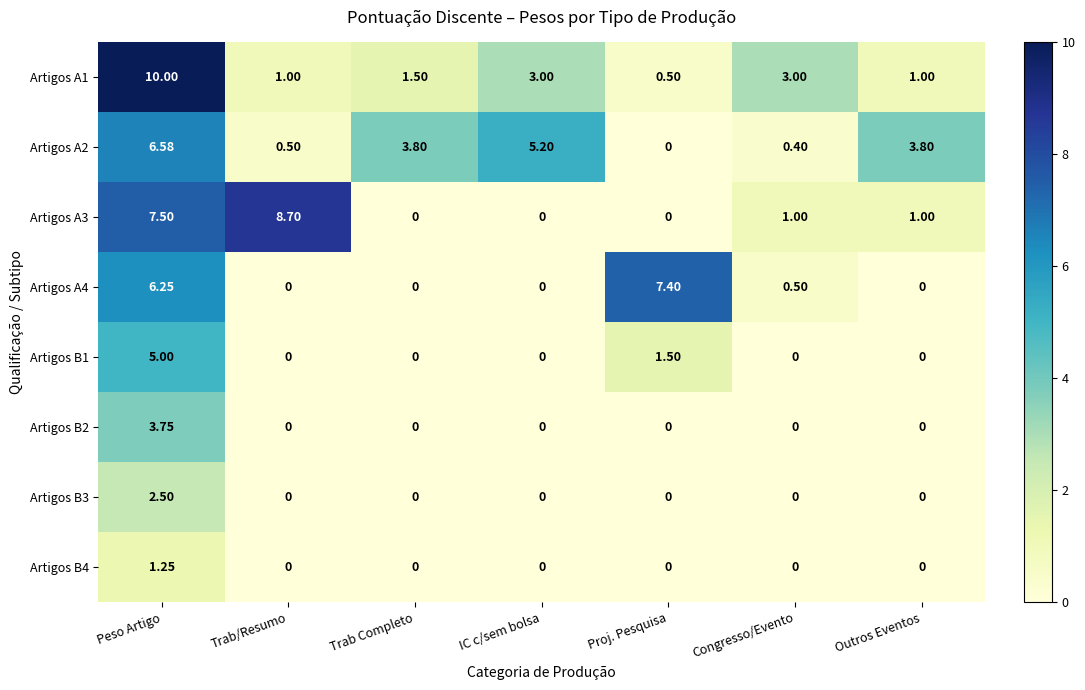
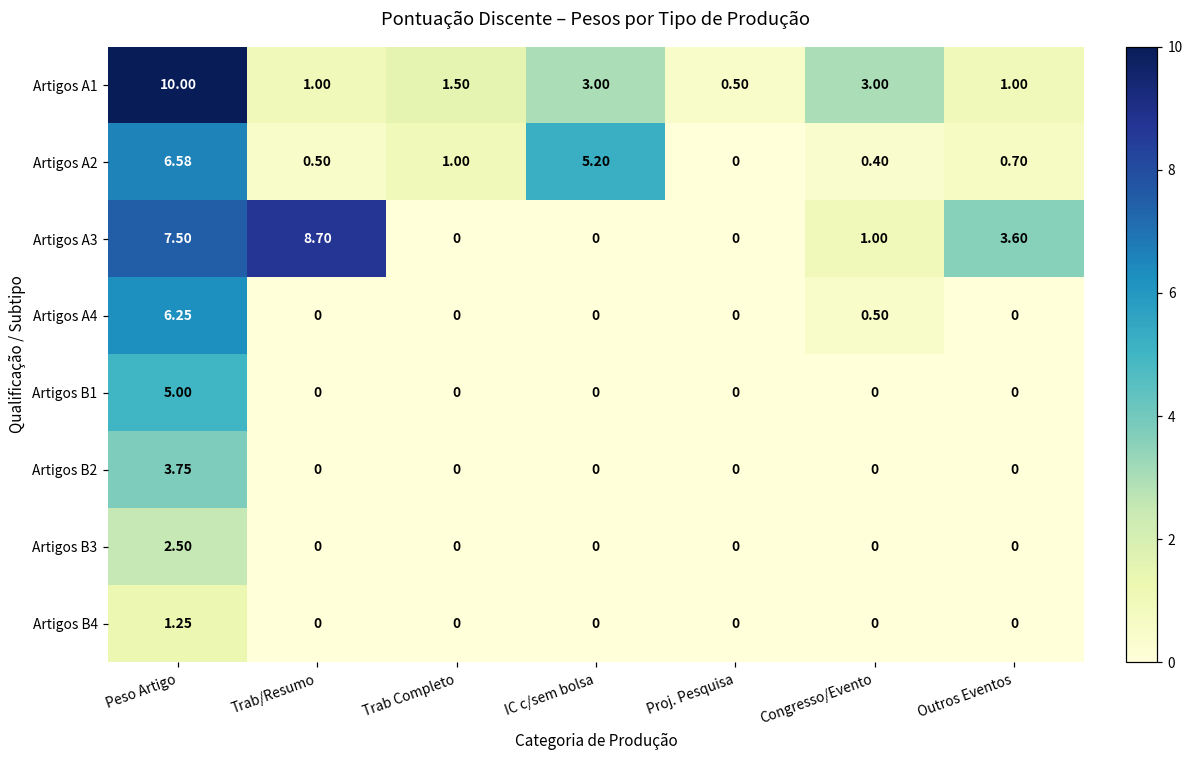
Artigos A2, Trab Completo: 3.80 -> 1.00
Artigos A2, Outros Eventos: 3.80 -> 0.70
Artigos A3, Outros Eventos: 1.00 -> 3.60
Artigos A4, Proj. Pesquisa: 7.40 -> 0
Artigos B1, Proj. Pesquisa: 1.50 -> 0
